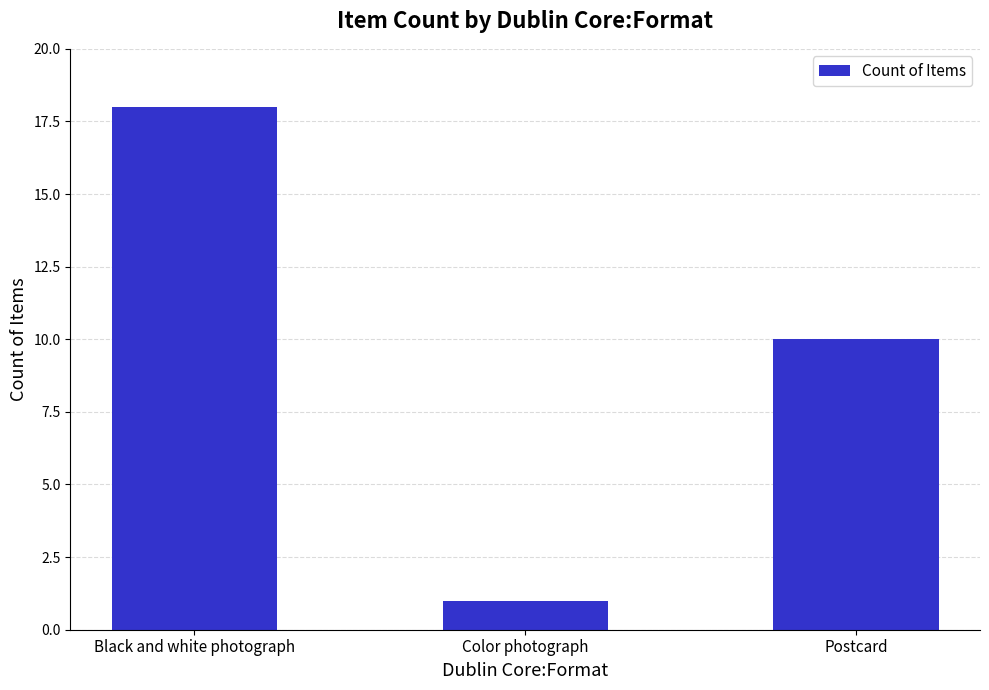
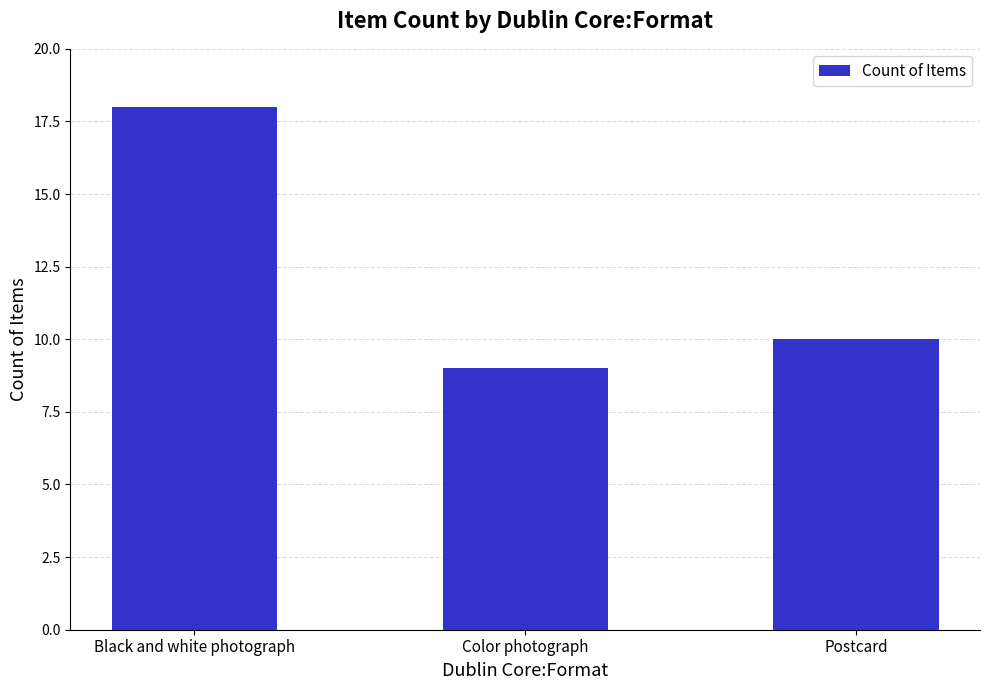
Color photograph: 1 -> 9
